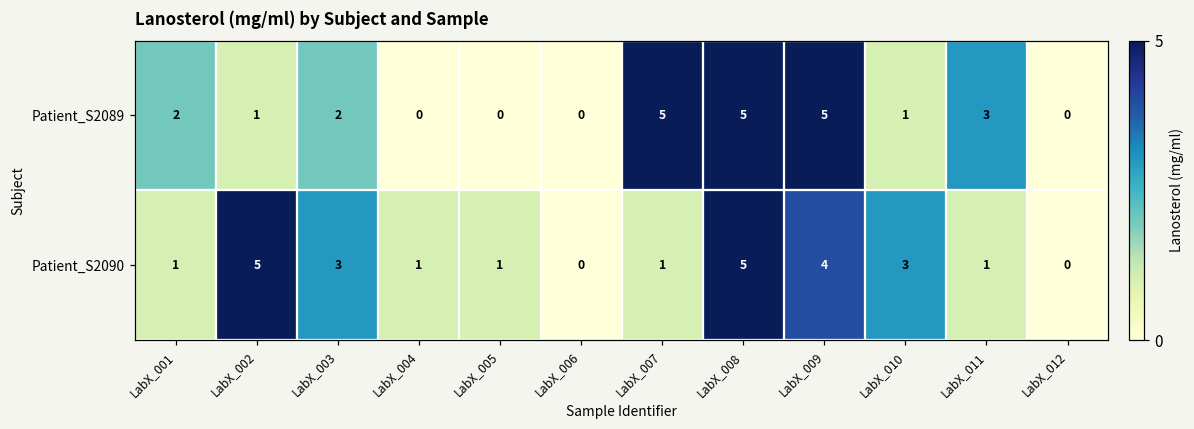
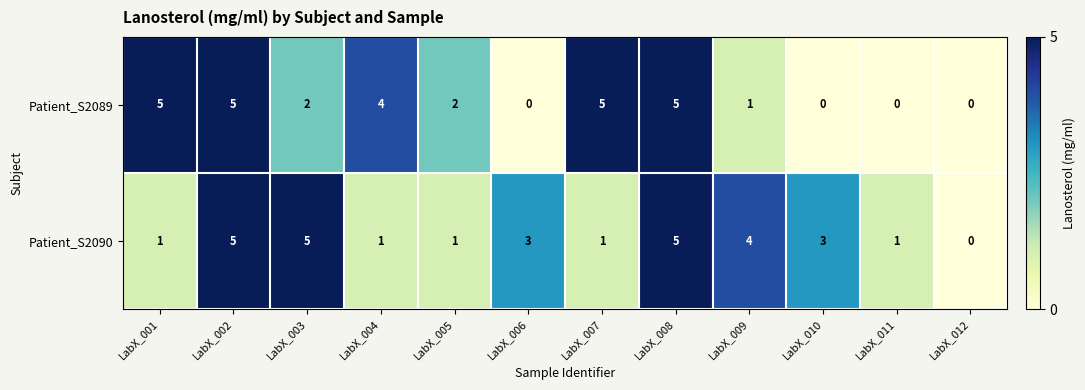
Patient_S2089, LabX_001: 2 -> 5
Patient_S2089, LabX_002: 1 -> 5
Patient_S2089, LabX_004: 0 -> 4
Patient_S2089, LabX_005: 0 -> 2
Patient_S2089, LabX_009: 5 -> 1
Patient_S2089, LabX_010: 1 -> 0
Patient_S2089, LabX_011: 3 -> 0
Patient_S2090, LabX_003: 3 -> 5
Patient_S2090, LabX_006: 0 -> 3
